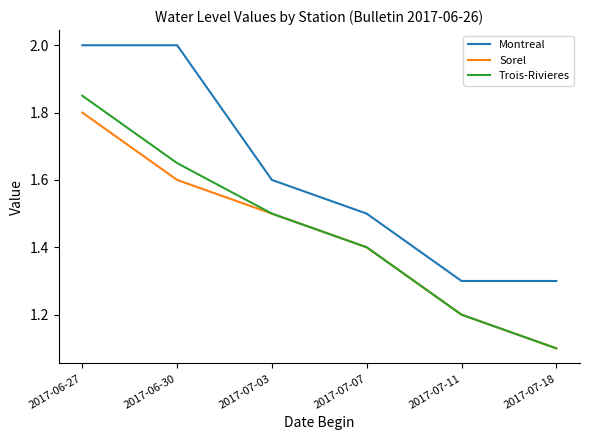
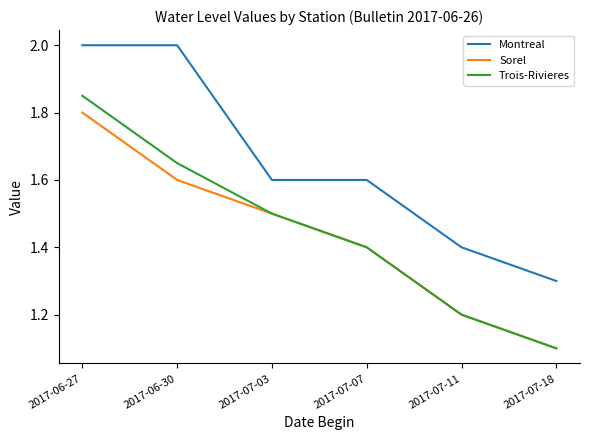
Montreal, 2017-07-07: 1.5 -> 1.6
Montreal, 2017-07-11: 1.3 -> 1.4
